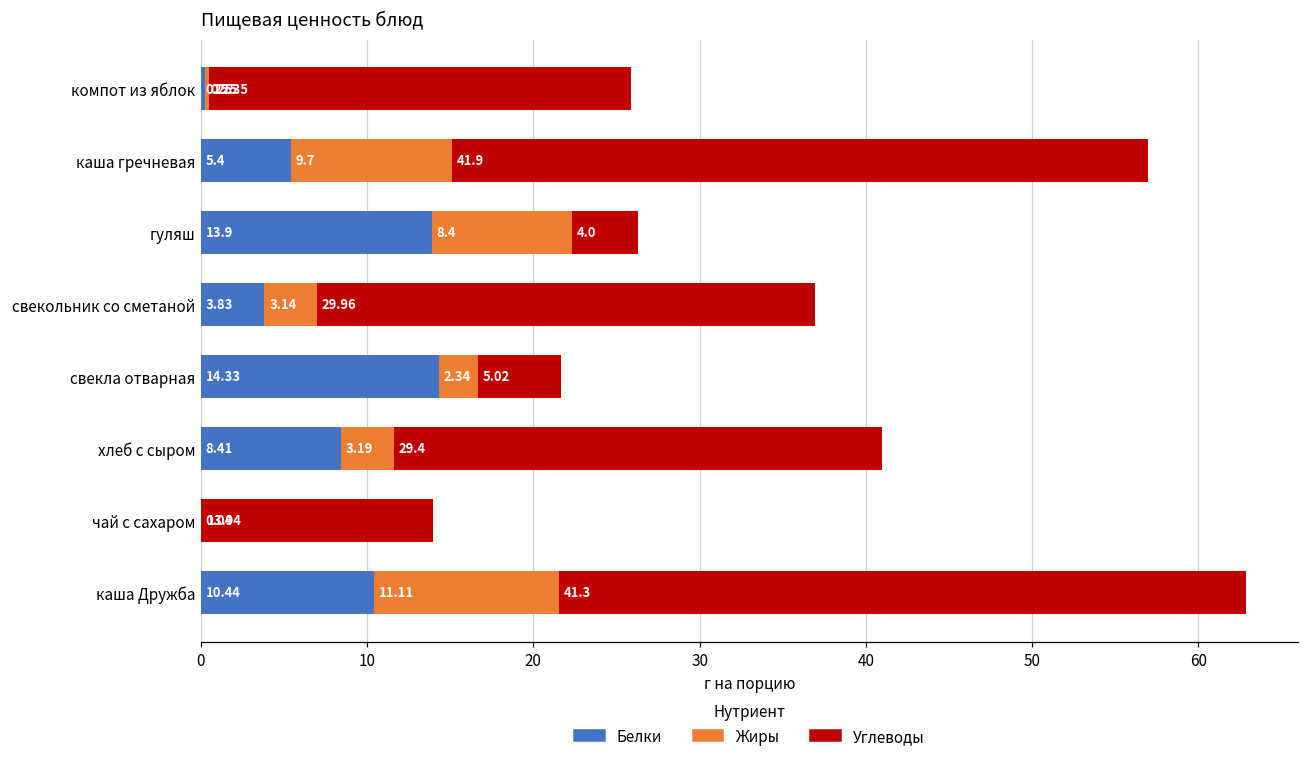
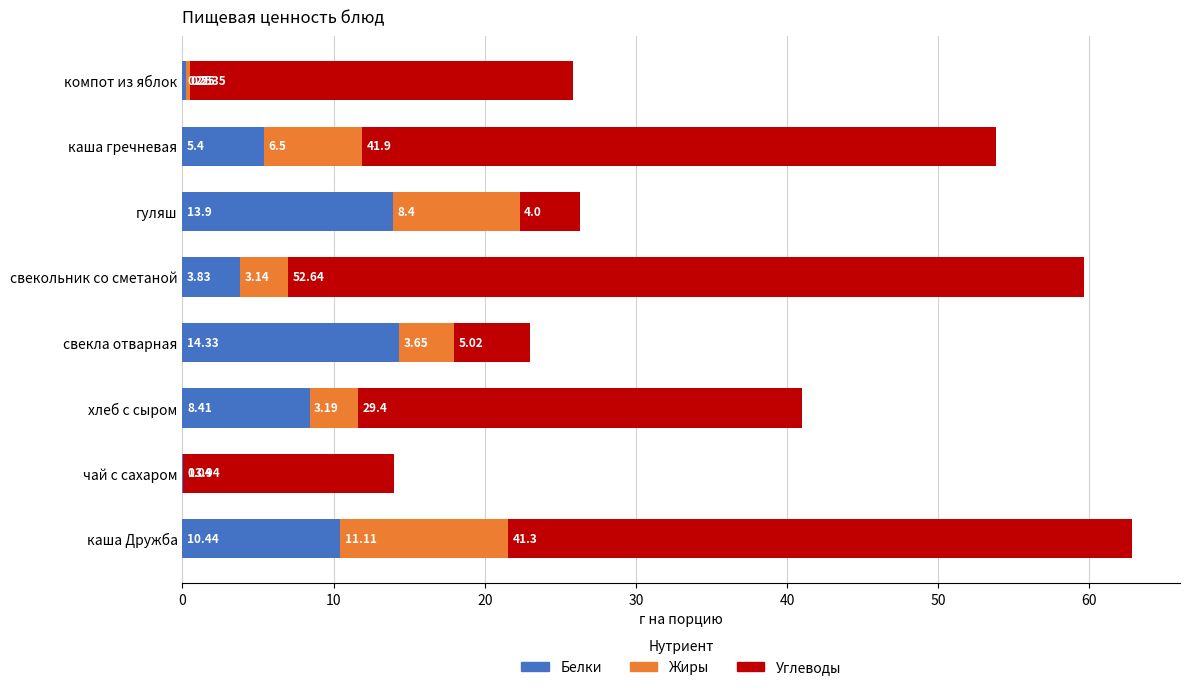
Жиры, каша гречневая: 9.7 -> 6.5
Углеводы, свекольник со сметаной: 29.96 -> 52.64
Жиры, свекла отварная: 2.34 -> 3.65
